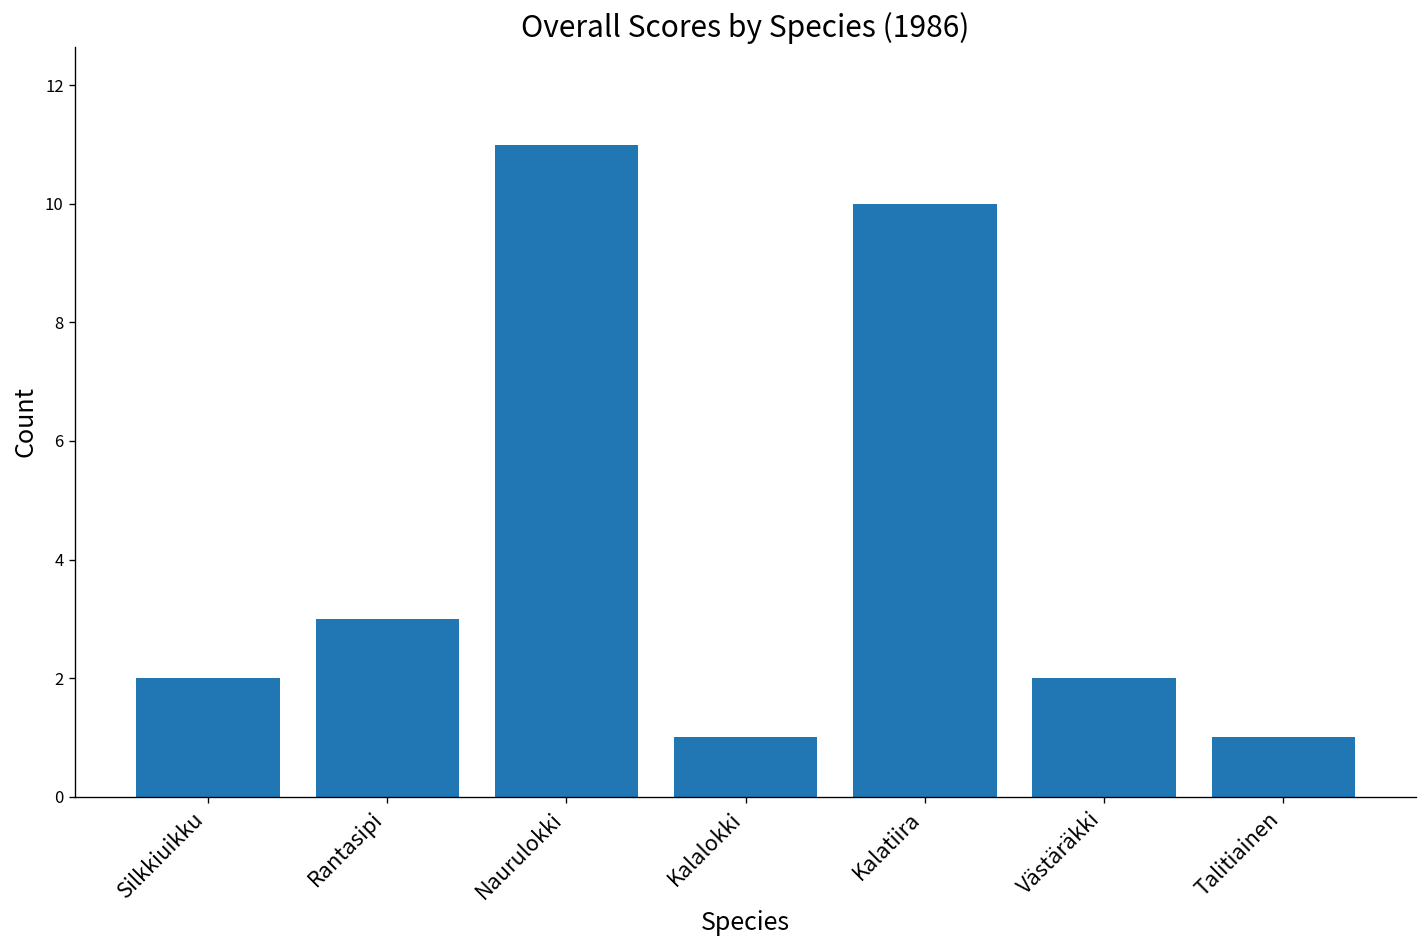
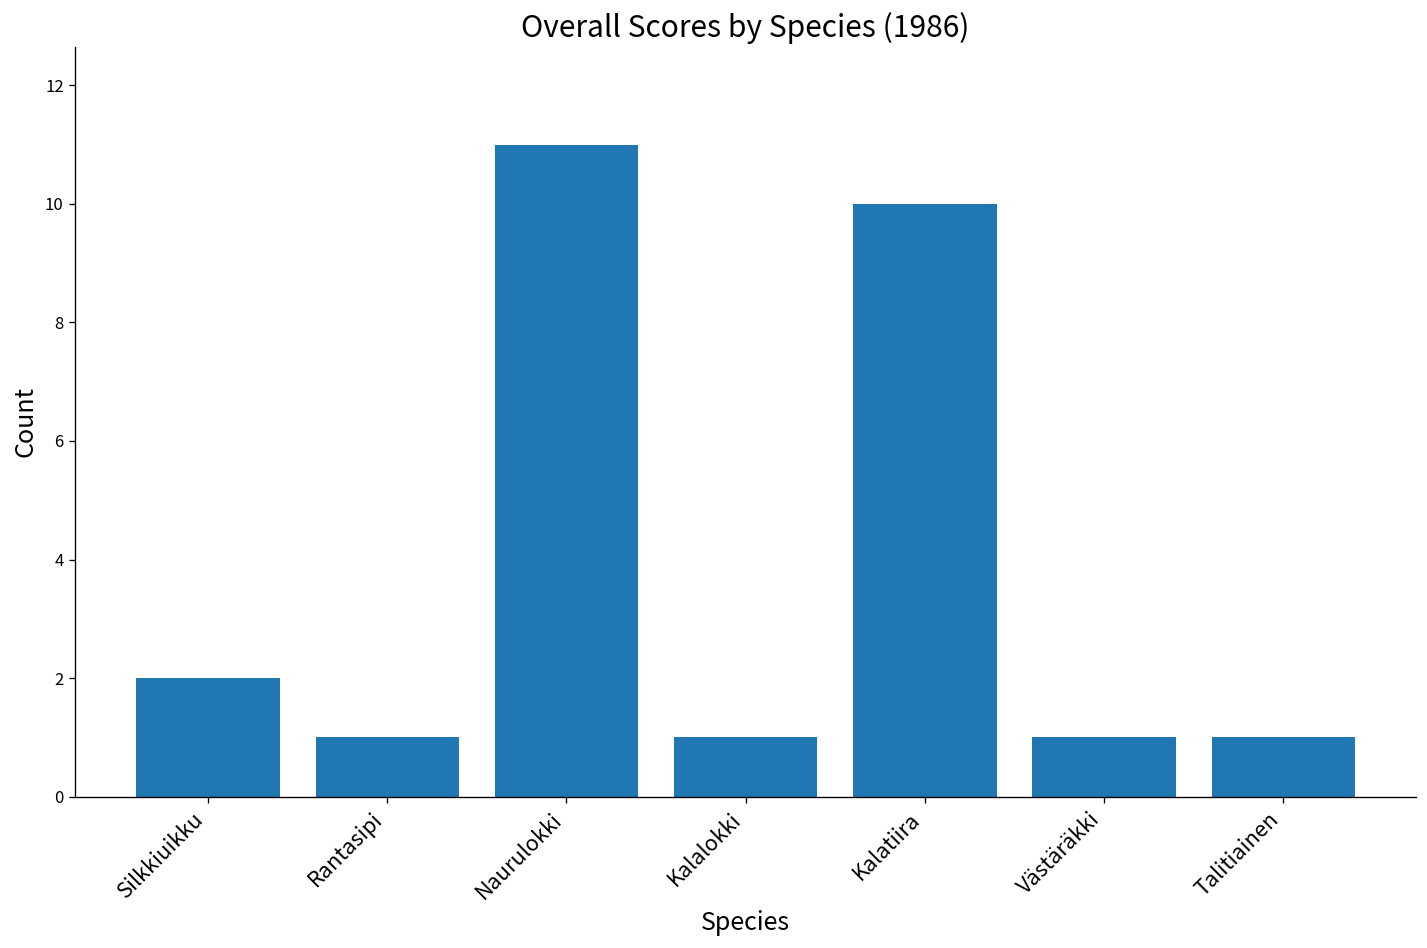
Rantasipi: 3 -> 1
Västäräkki: 2 -> 1
